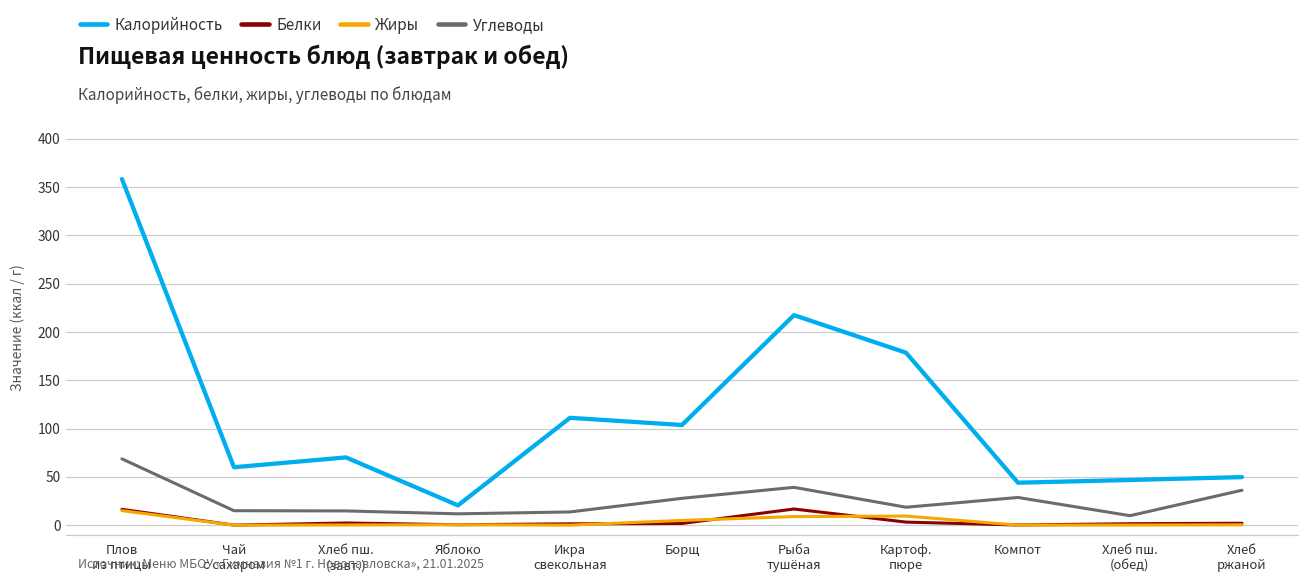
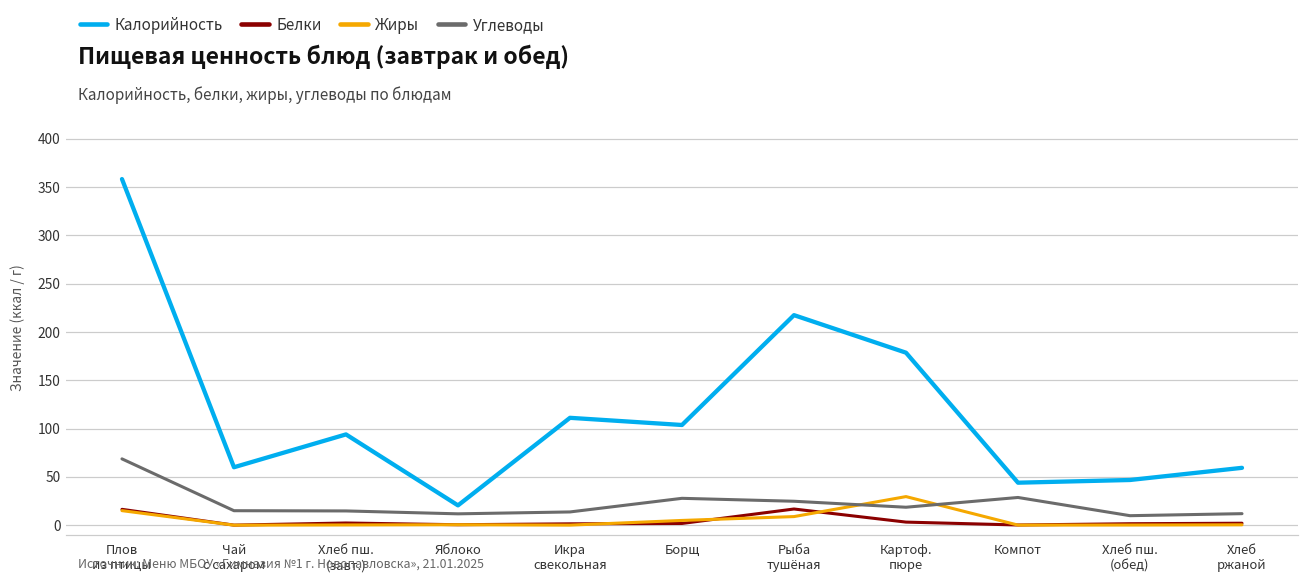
Калорийность, Хлеб пш. (завт.): 70 -> 90
Углеводы, Рыба тушёная: 40 -> 20
Жиры, Картоф. пюре: 10 -> 30
Калорийность, Хлеб ржаной: 50 -> 60
Углеводы, Хлеб ржаной: 40 -> 10
